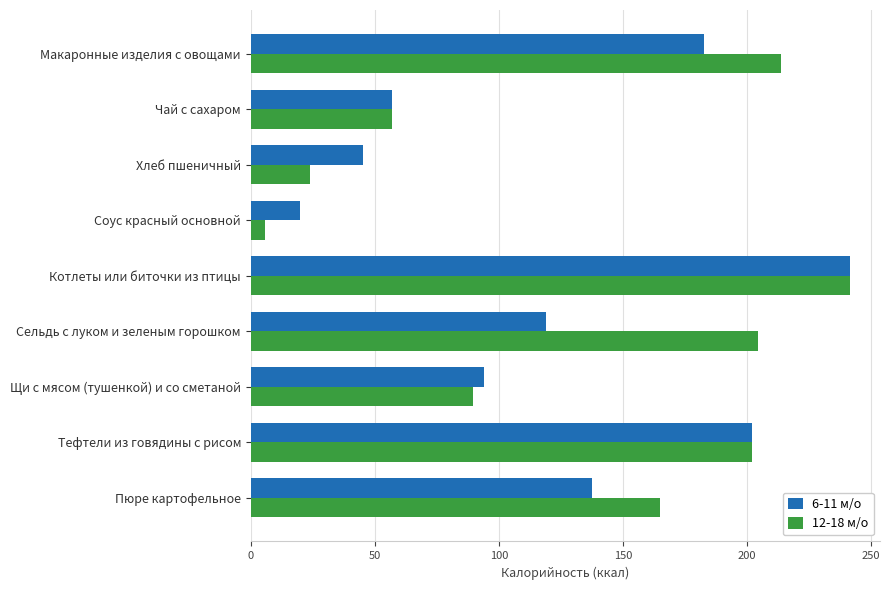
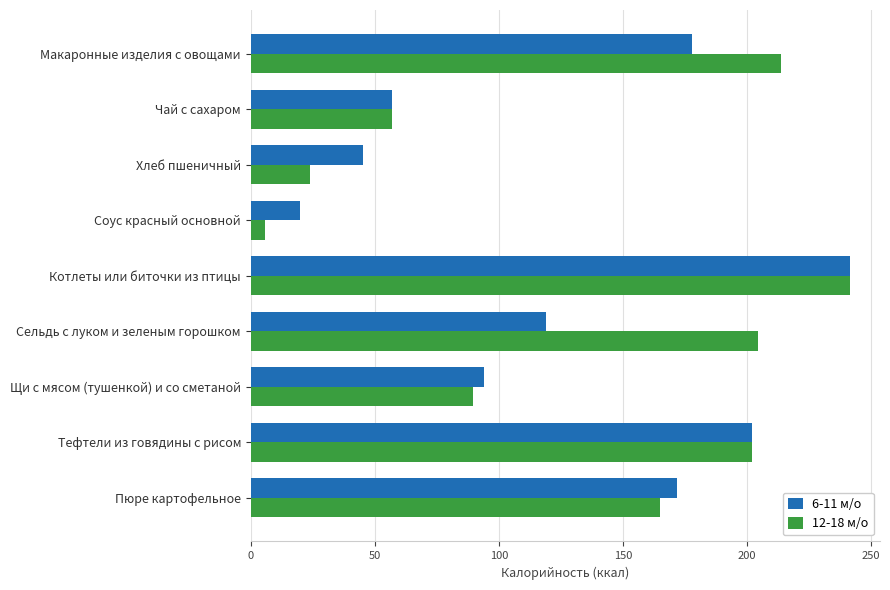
6-11 м/о, Макаронные изделия с овощами: 183 -> 178
6-11 м/о, Пюре картофельное: 138 -> 172
